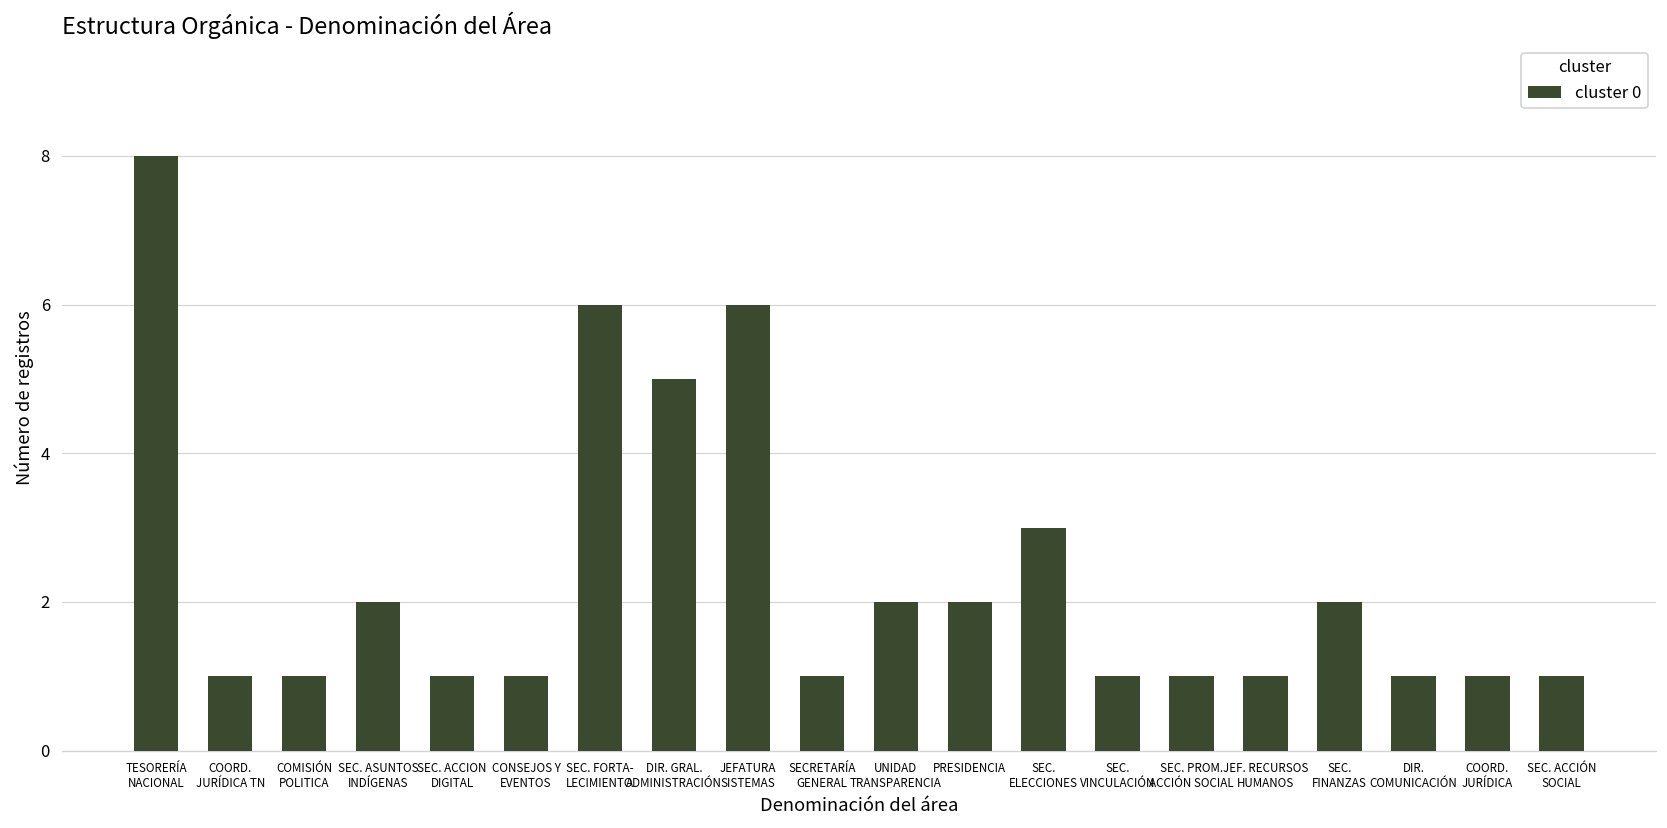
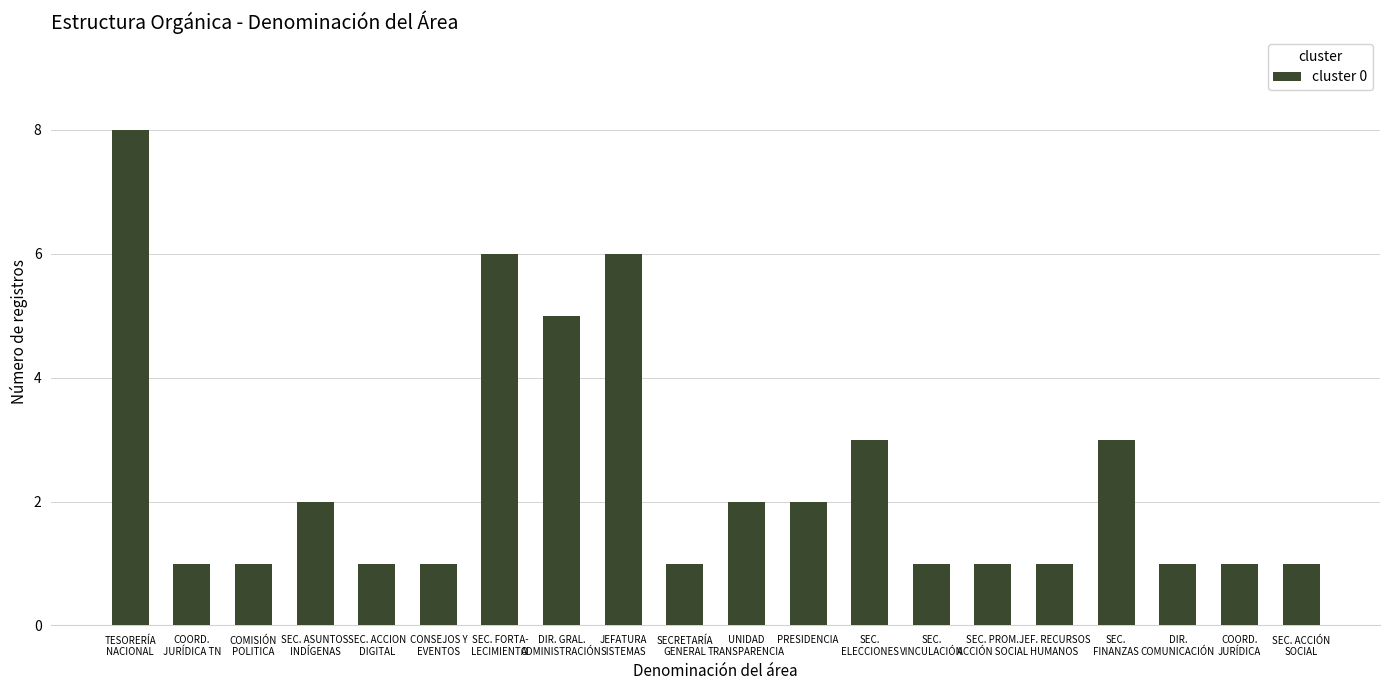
SEC. FINANZAS: 2 -> 3
